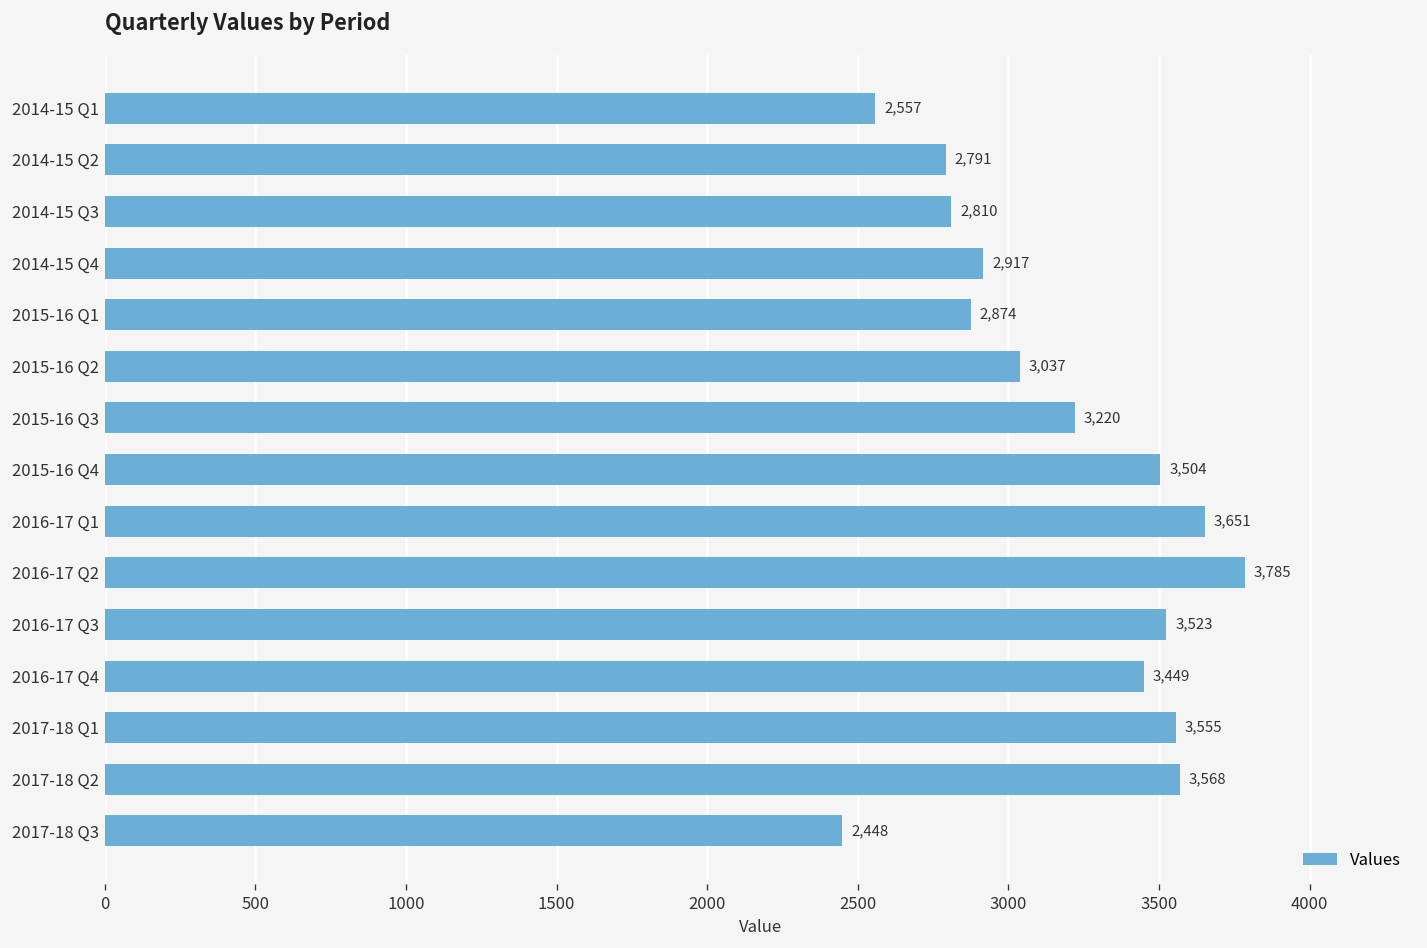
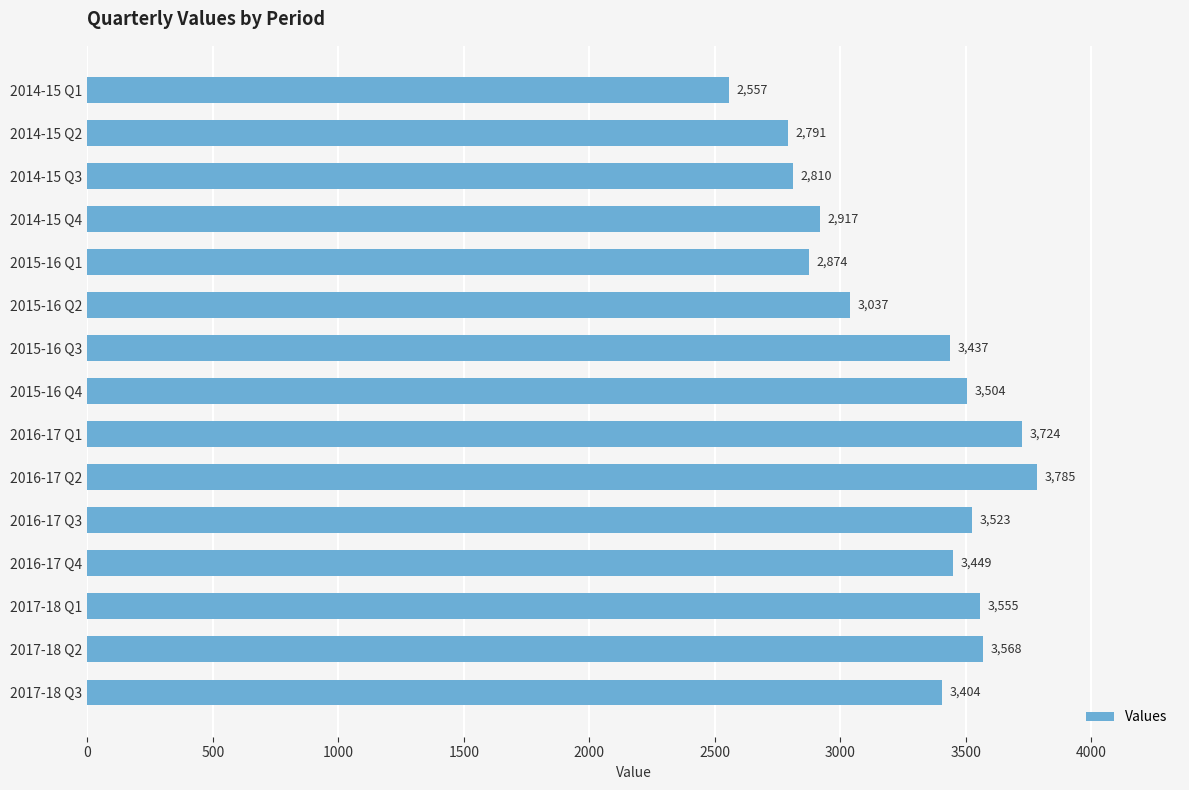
2015-16 Q3: 3,220 -> 3,437
2016-17 Q1: 3,651 -> 3,724
2017-18 Q3: 2,448 -> 3,404
